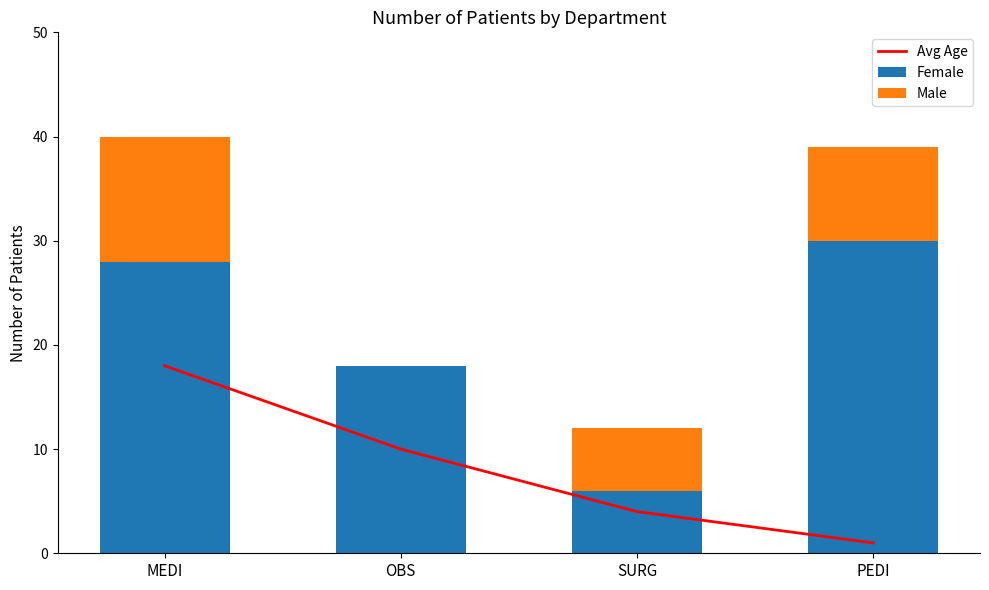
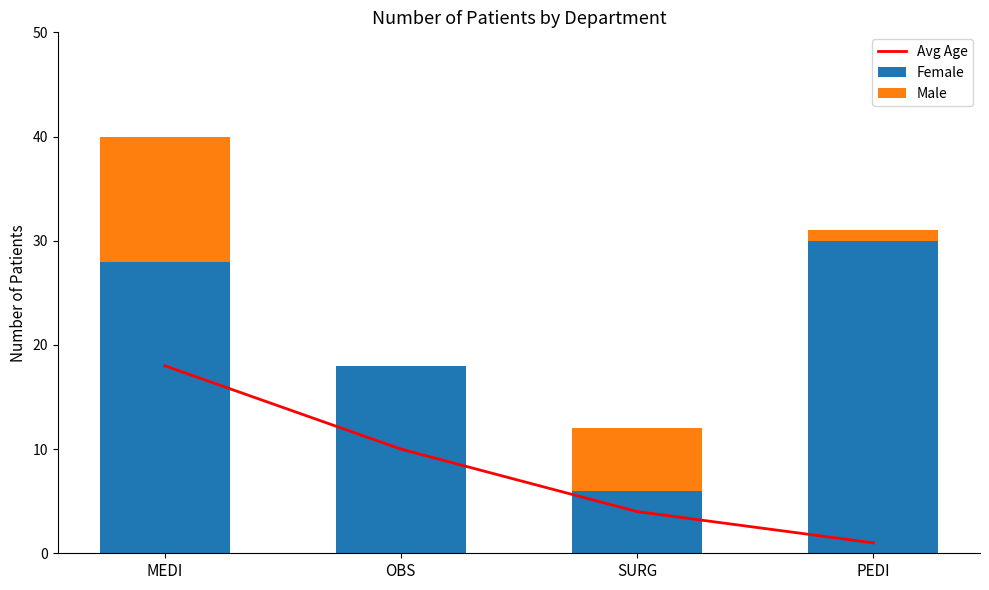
Male, PEDI: 9 -> 1
